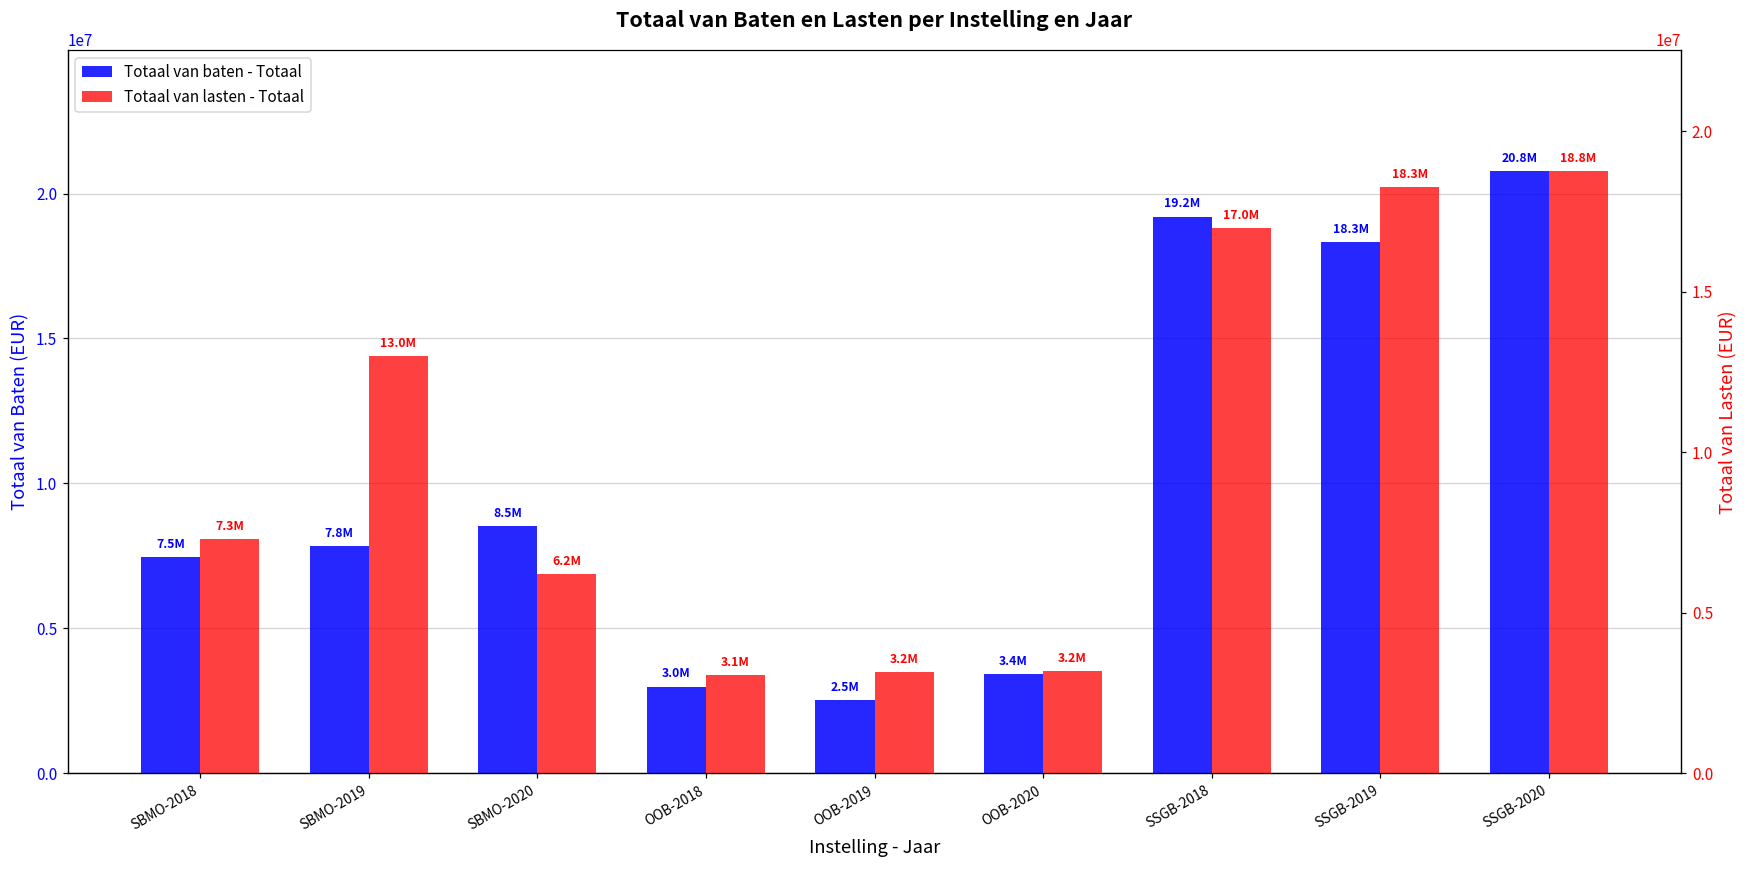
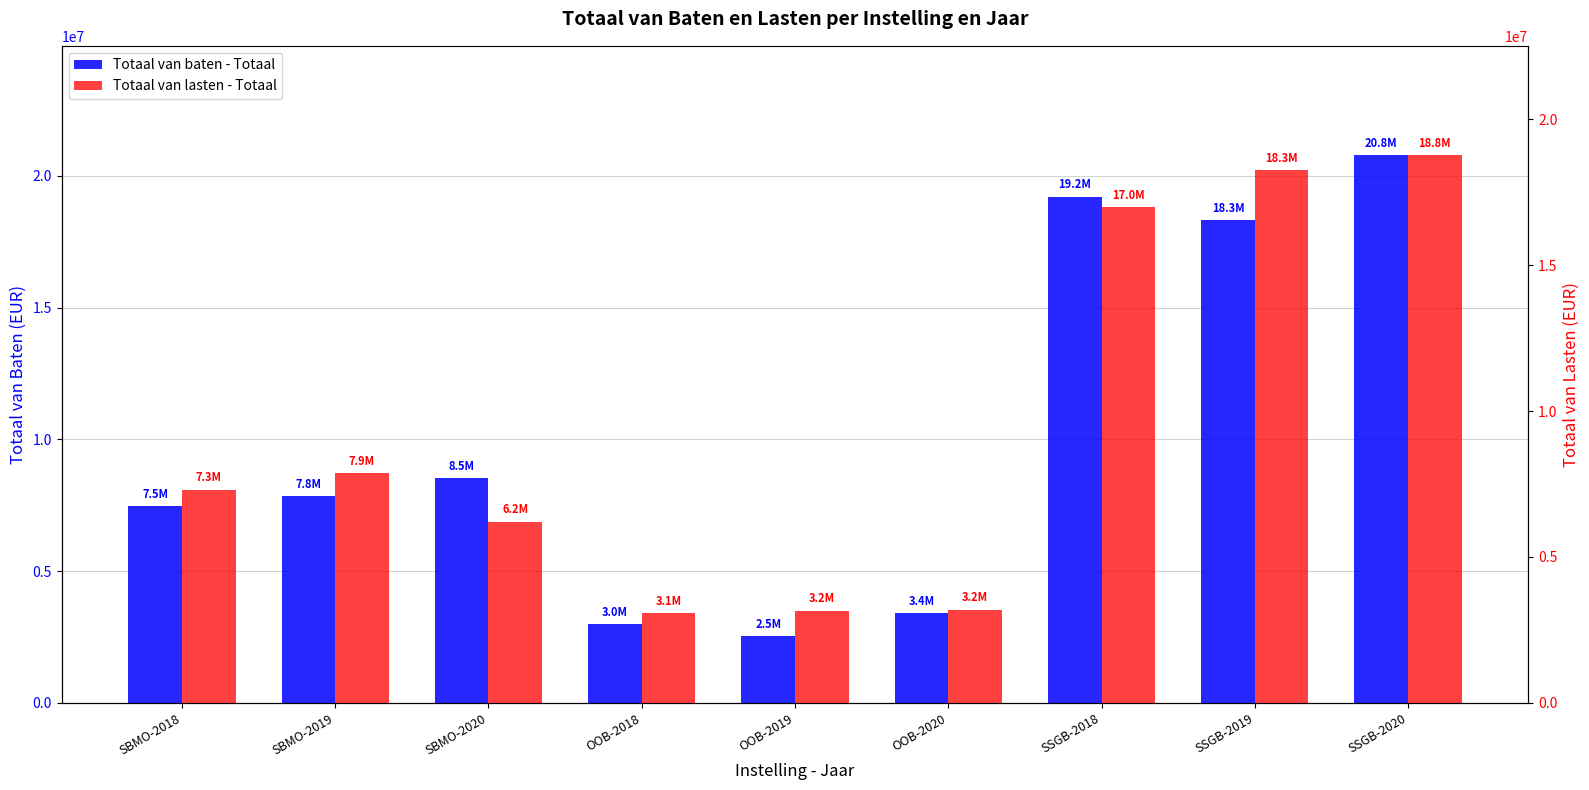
Totaal van lasten - Totaal, SBMO-2019: 13.0M -> 7.9M
